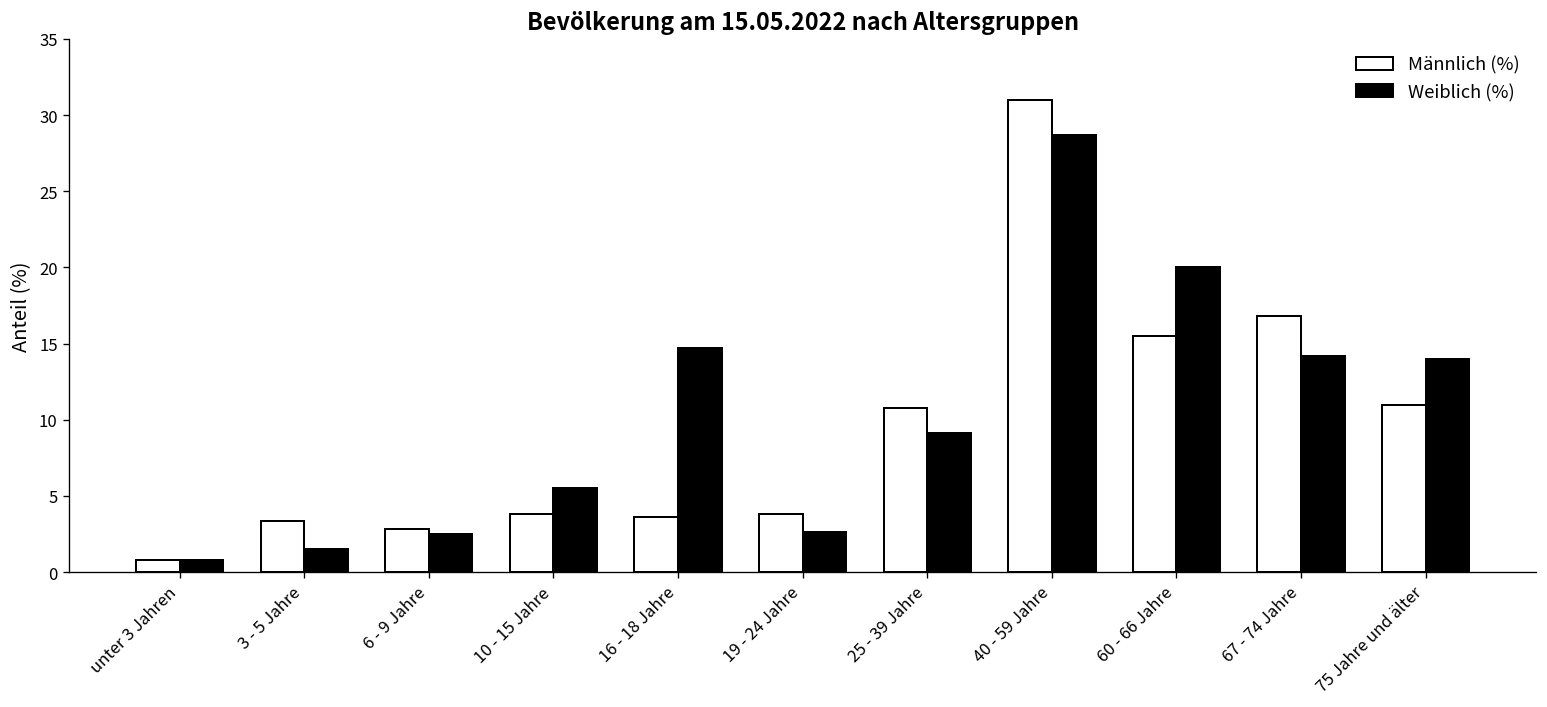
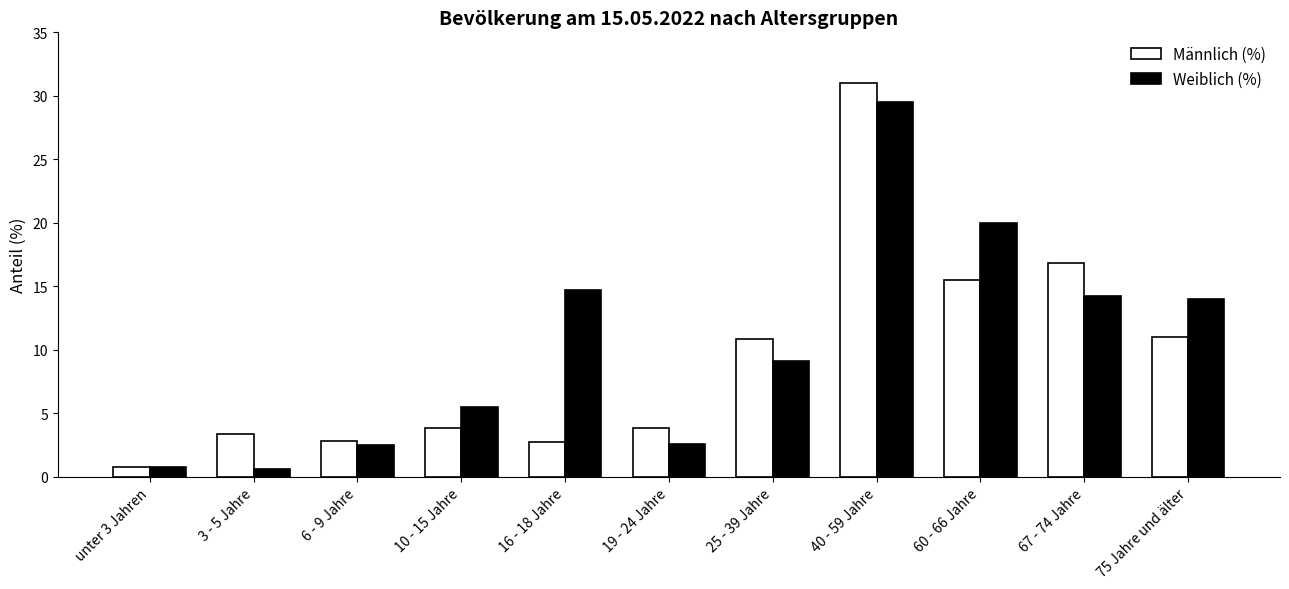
Weiblich (%), 3 - 5 Jahre: 1.5 -> 0.6
Männlich (%), 16 - 18 Jahre: 3.6 -> 2.7
Weiblich (%), 40 - 59 Jahre: 28.7 -> 29.5
